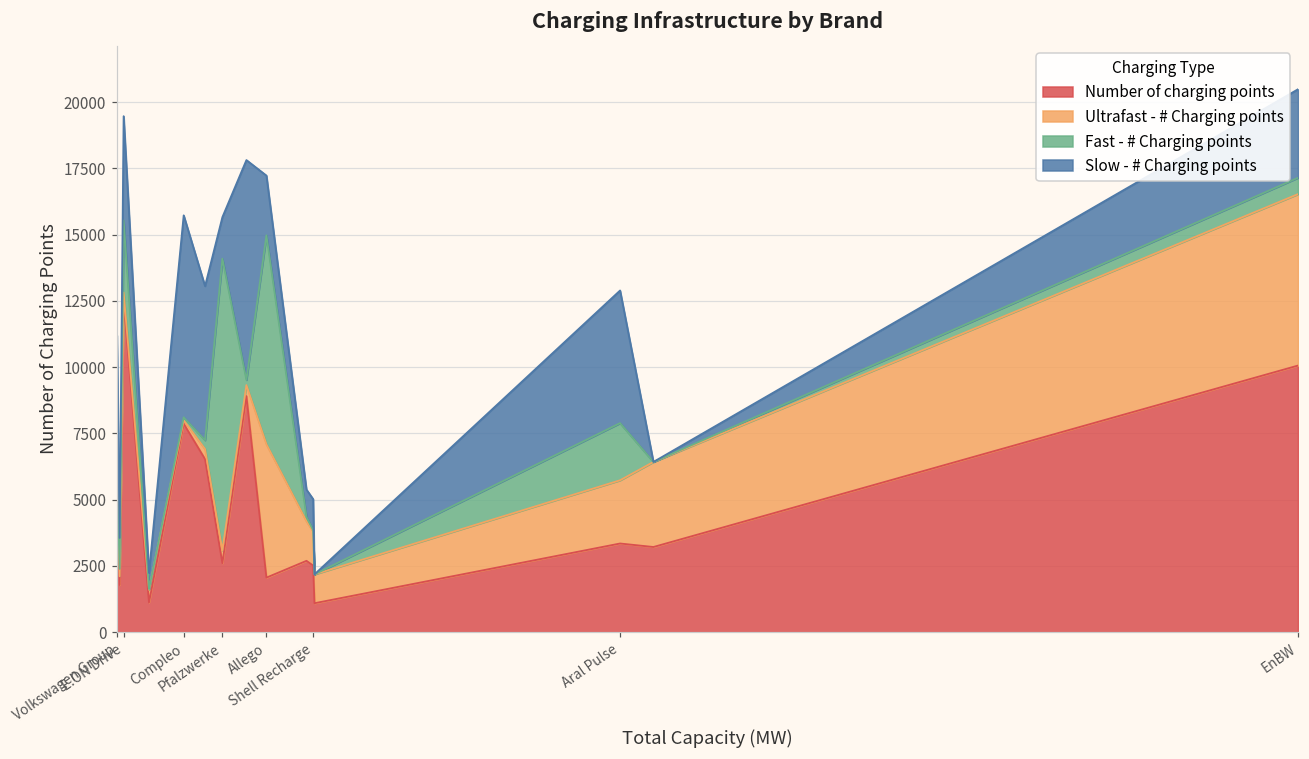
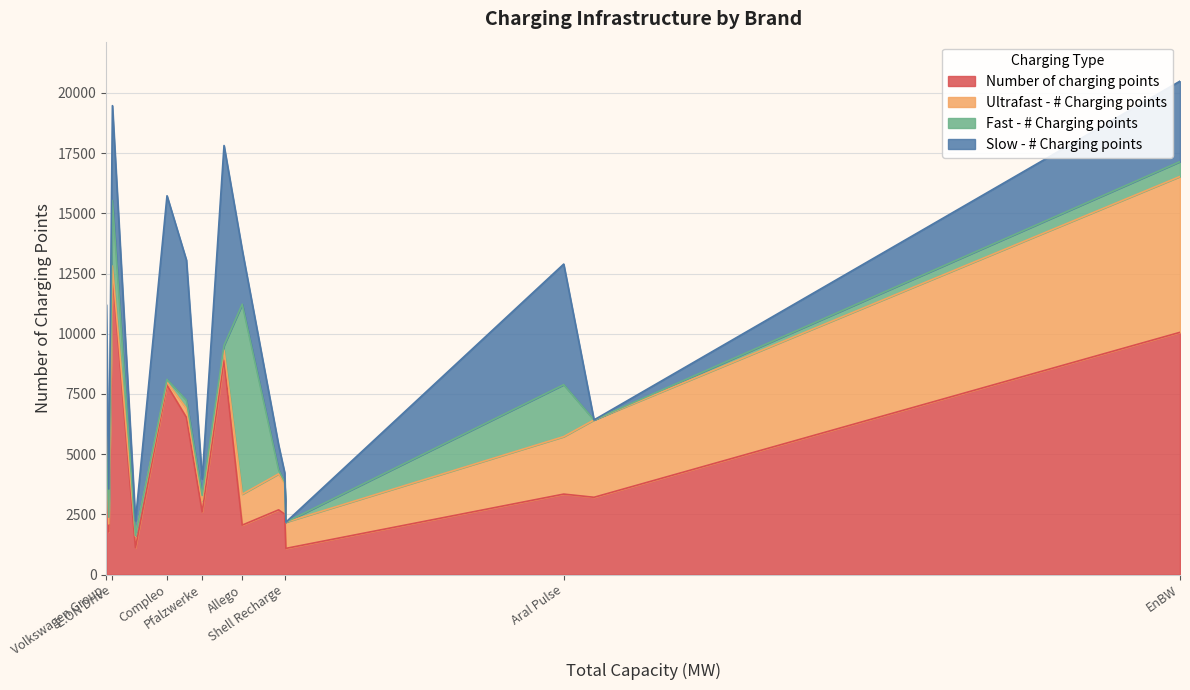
Fast - # Charging points, Pfalzwerke: 11000 -> 200
Slow - # Charging points, Pfalzwerke: 1600 -> 700
Ultrafast - # Charging points, Allego: 5000 -> 1300
Slow - # Charging points, Shell Recharge: 1200 -> 400
